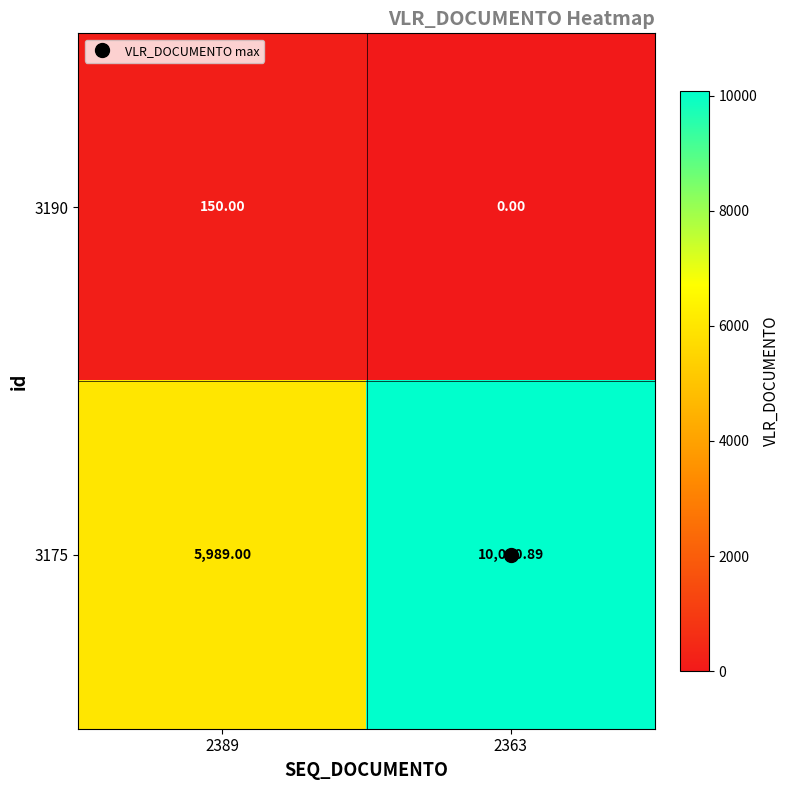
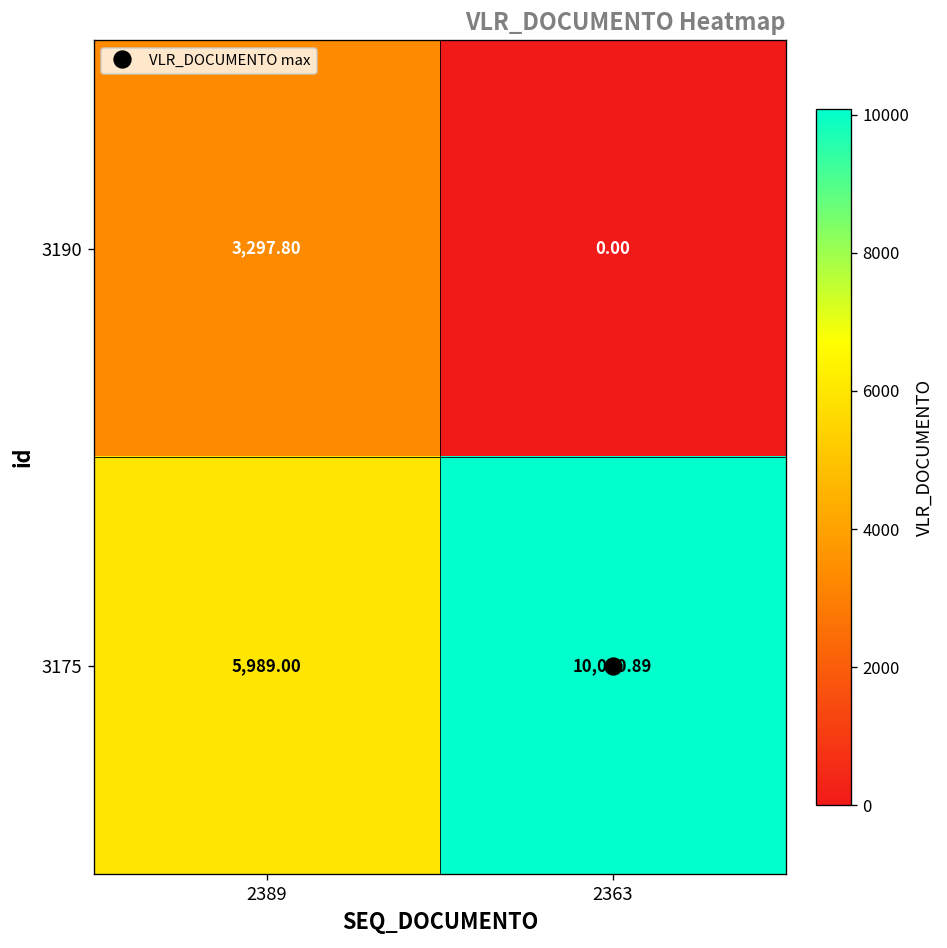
3190, 2389: 150.00 -> 3,297.80
